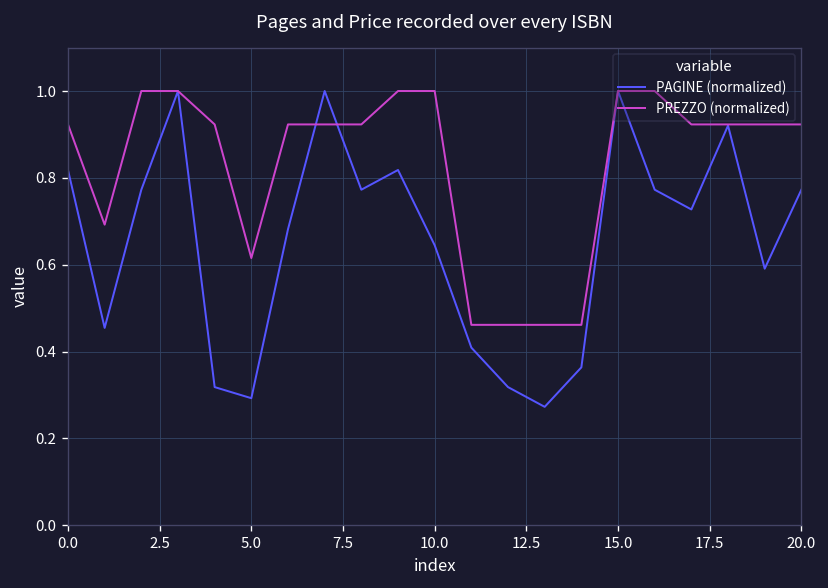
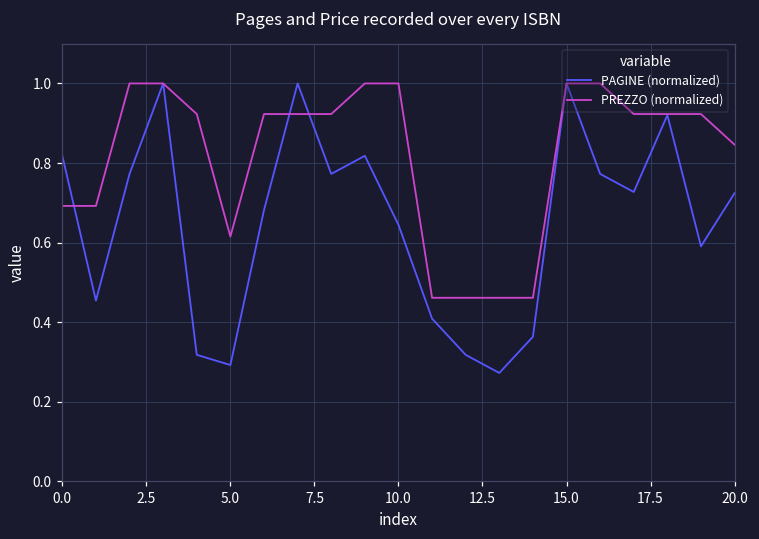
PREZZO (normalized), 0.0: 0.92 -> 0.69
PAGINE (normalized), 20.0: 0.77 -> 0.72
PREZZO (normalized), 20.0: 0.92 -> 0.85
